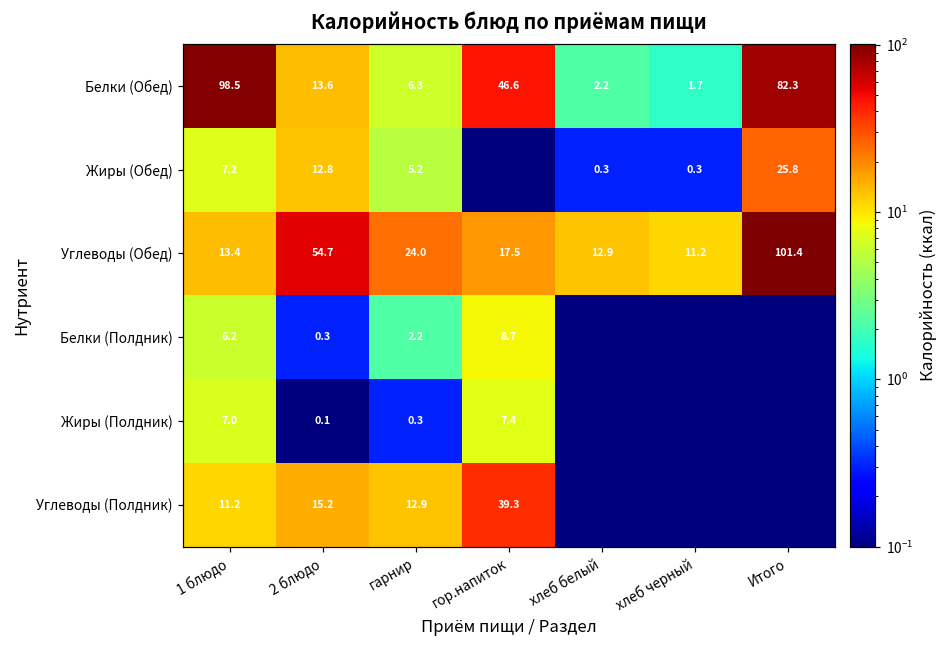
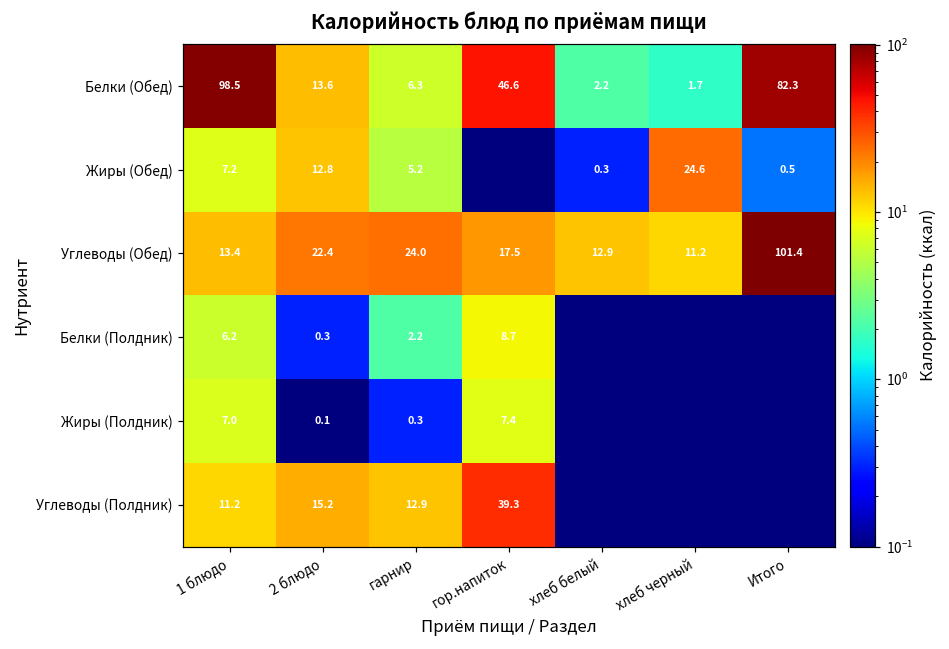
Жиры (Обед), хлеб черный: 0.3 -> 24.6
Жиры (Обед), Итого: 25.8 -> 0.5
Углеводы (Обед), 2 блюдо: 54.7 -> 22.4
